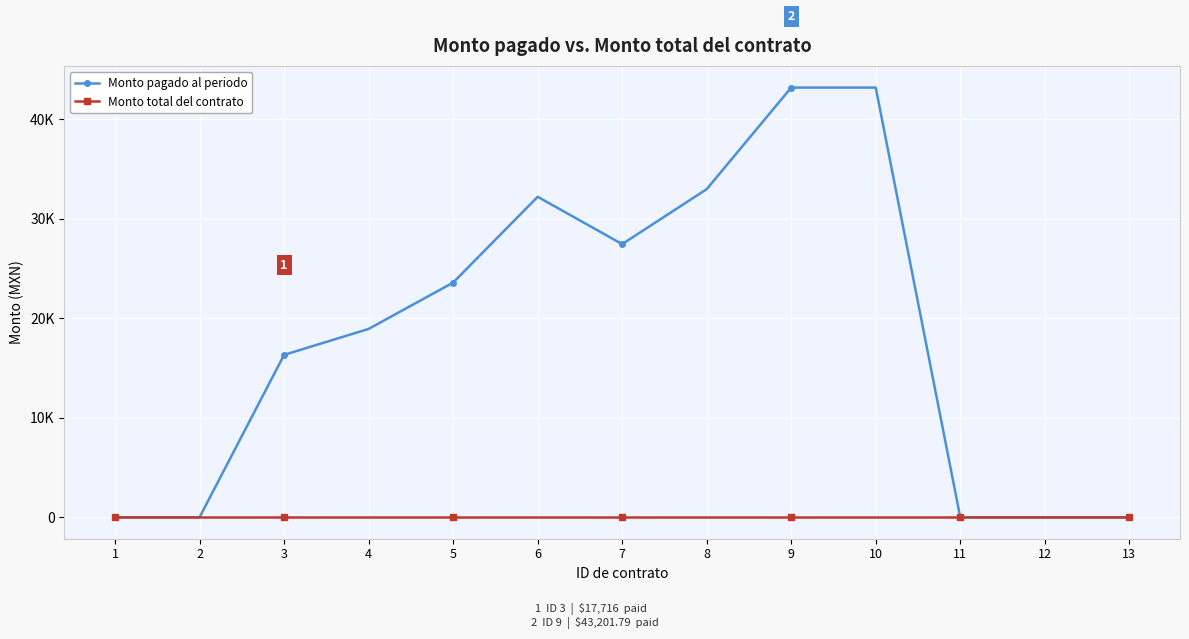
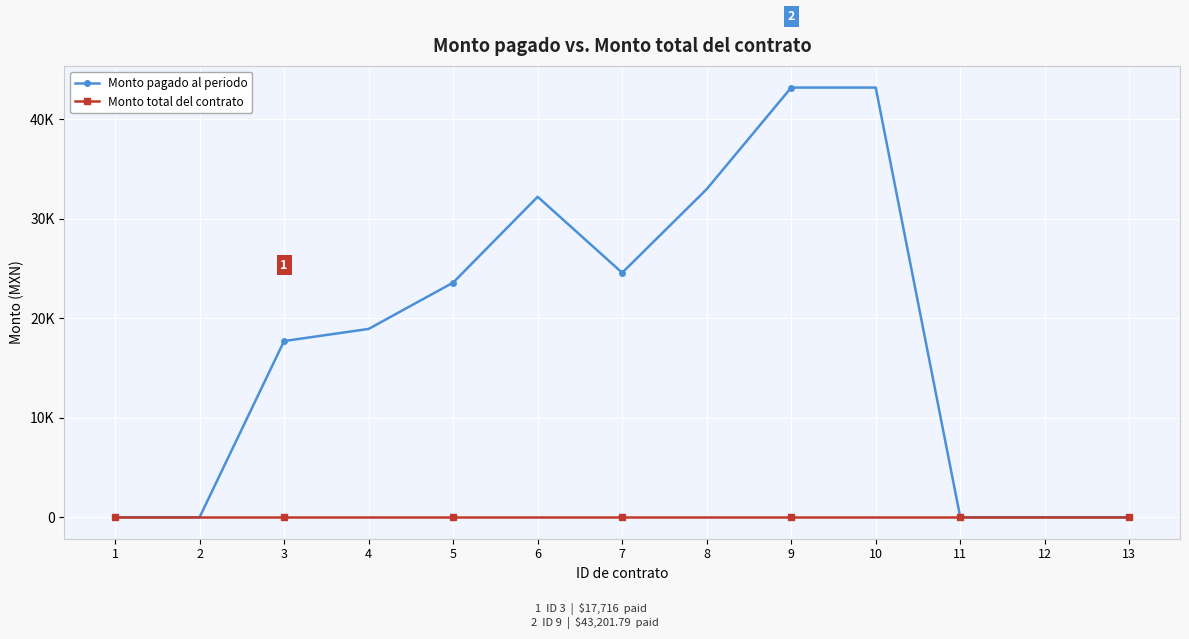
Monto pagado al periodo, 3: 16000 -> 18000
Monto pagado al periodo, 7: 27000 -> 25000
